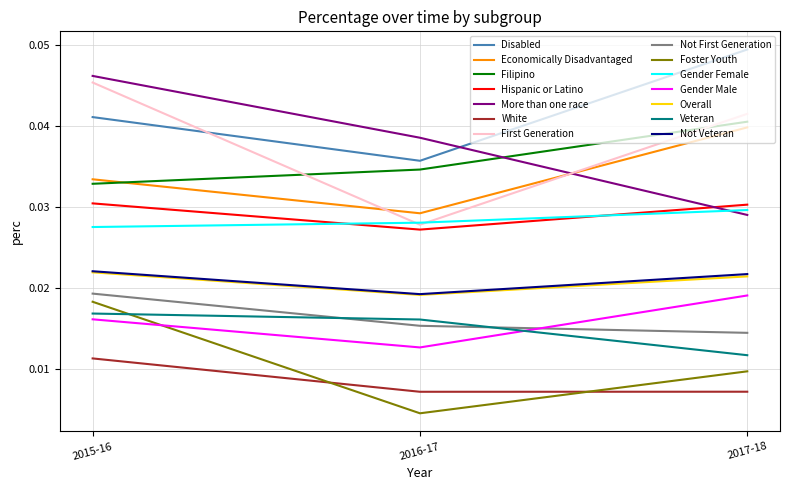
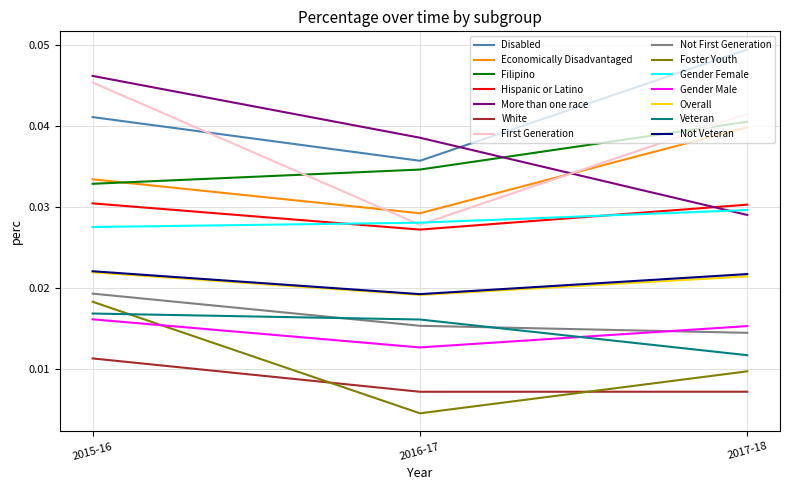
Gender Male, 2017-18: 0.019 -> 0.015
